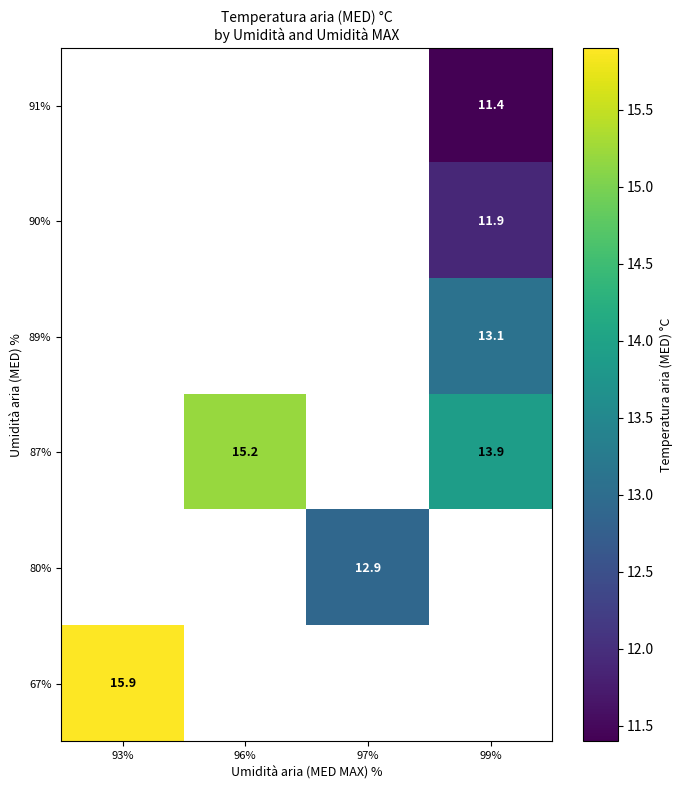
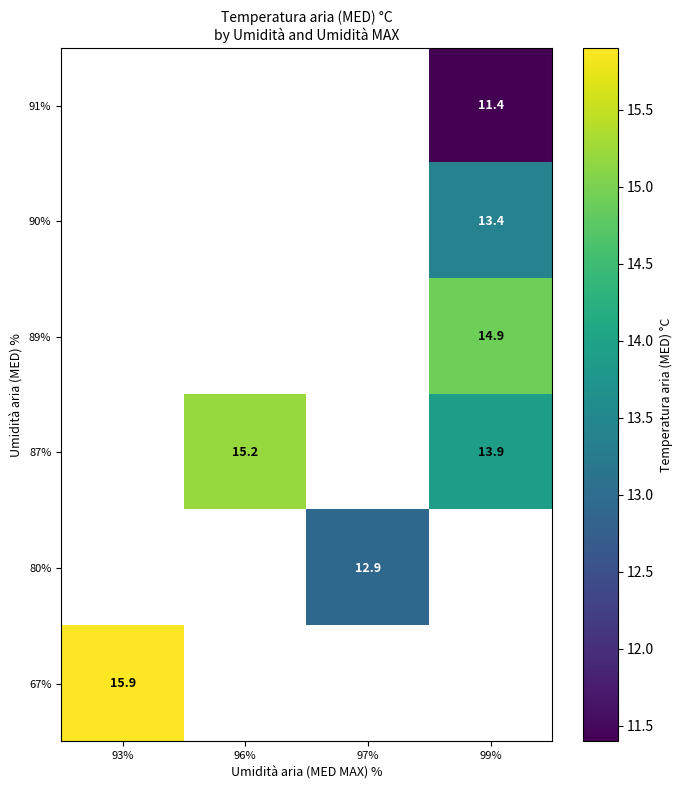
90%, 99%: 11.9 -> 13.4
89%, 99%: 13.1 -> 14.9
